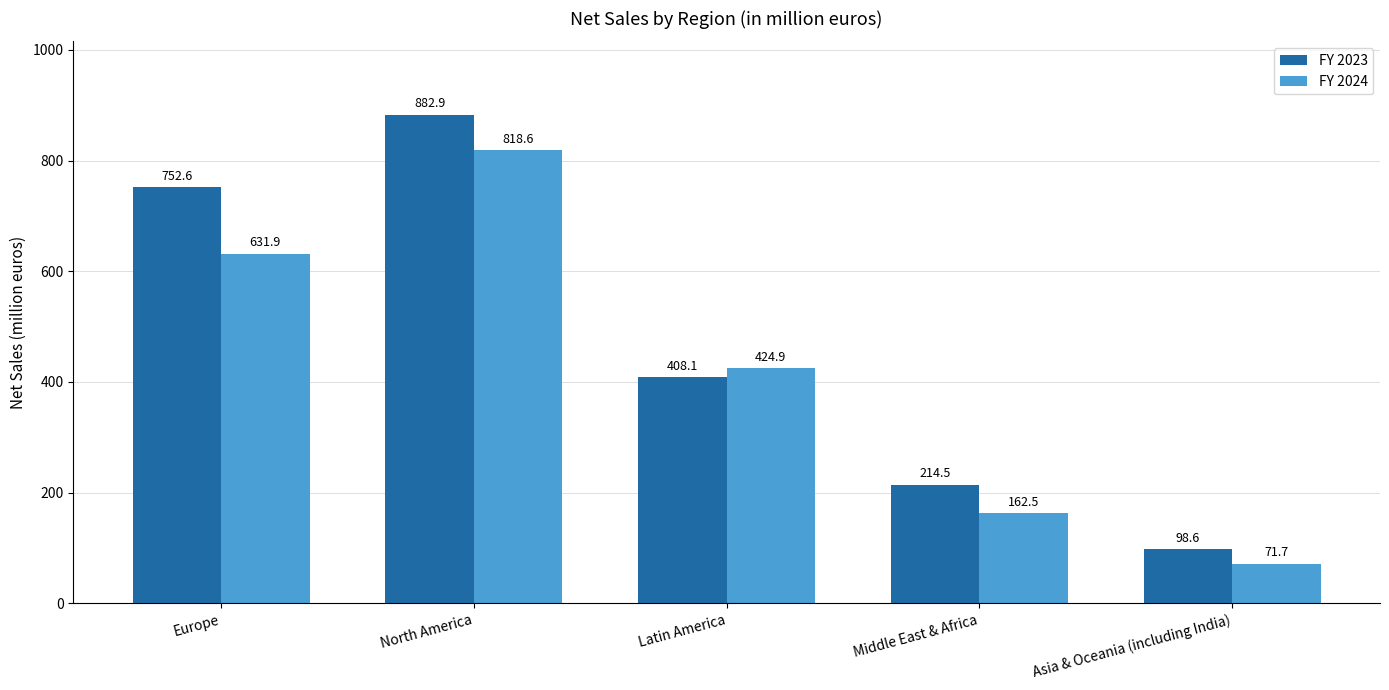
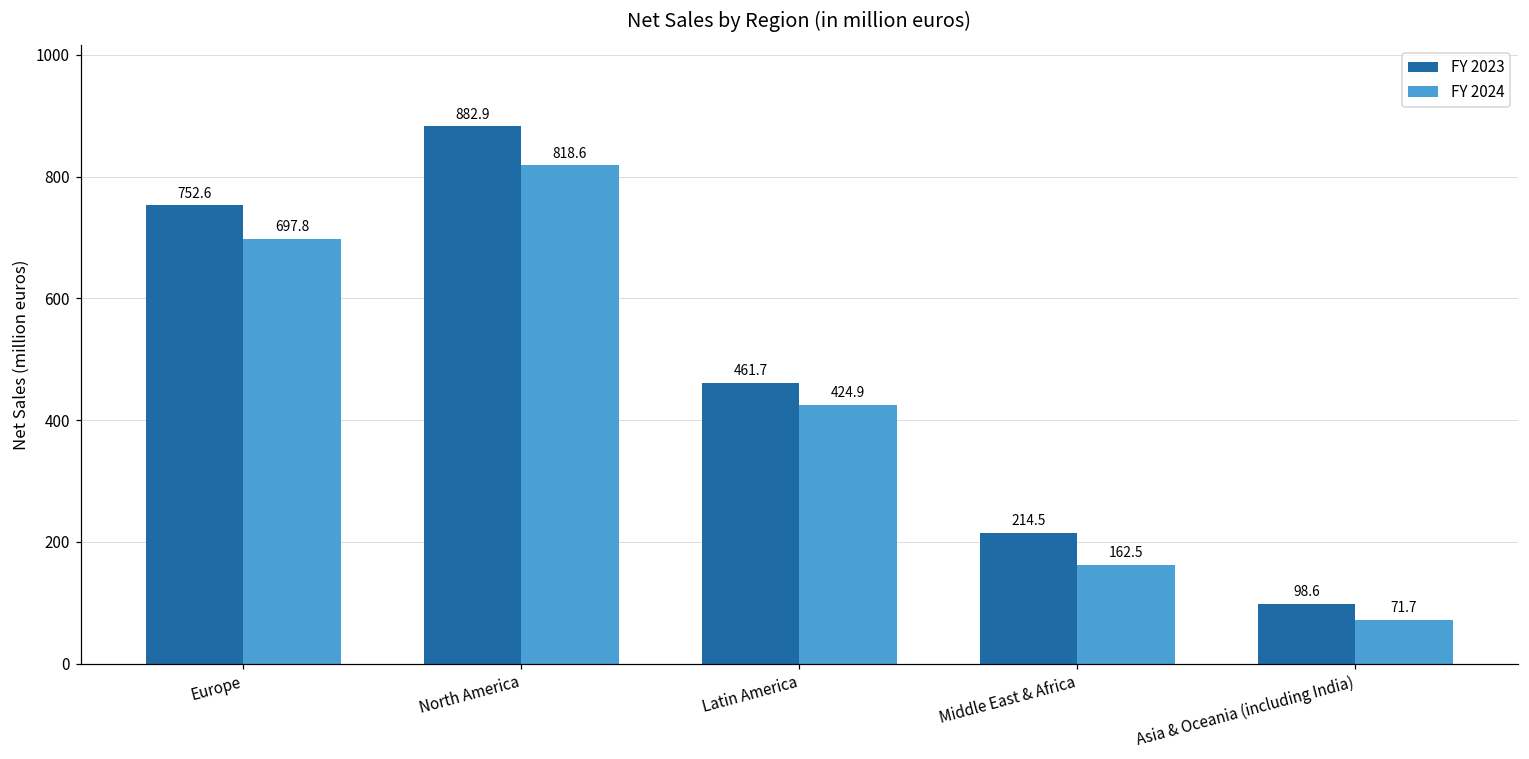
FY 2024, Europe: 631.9 -> 697.8
FY 2023, Latin America: 408.1 -> 461.7
